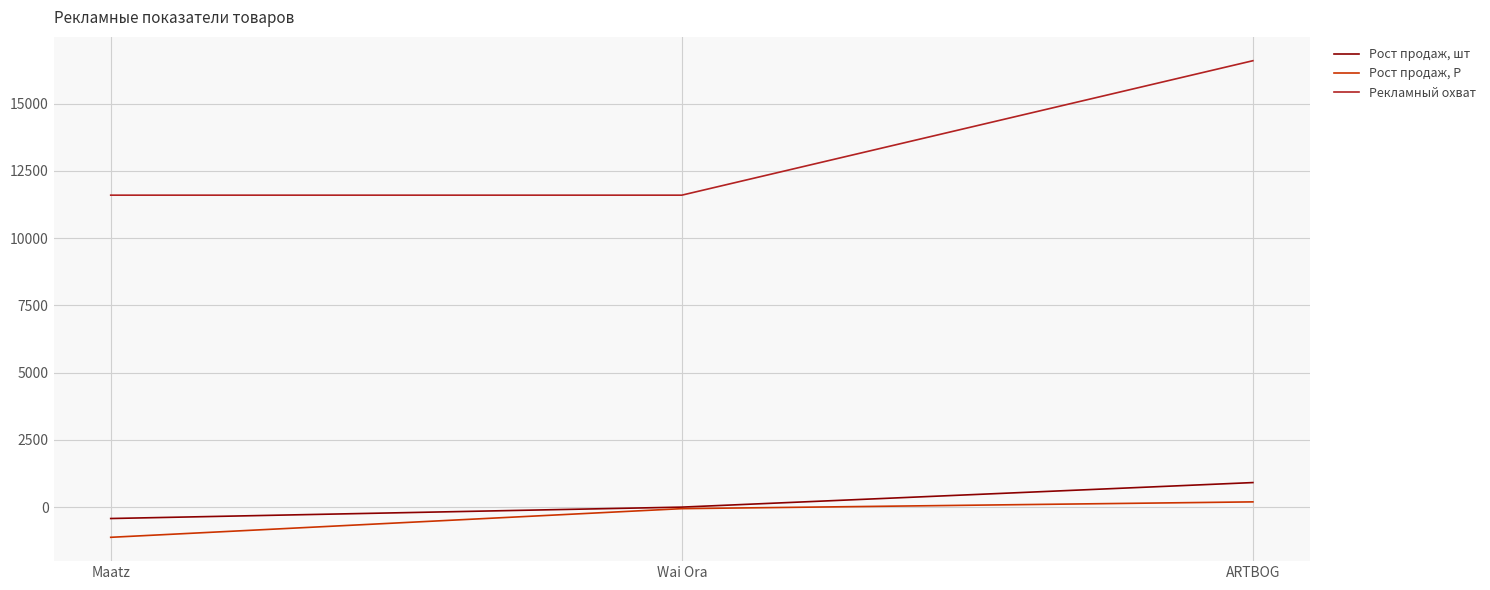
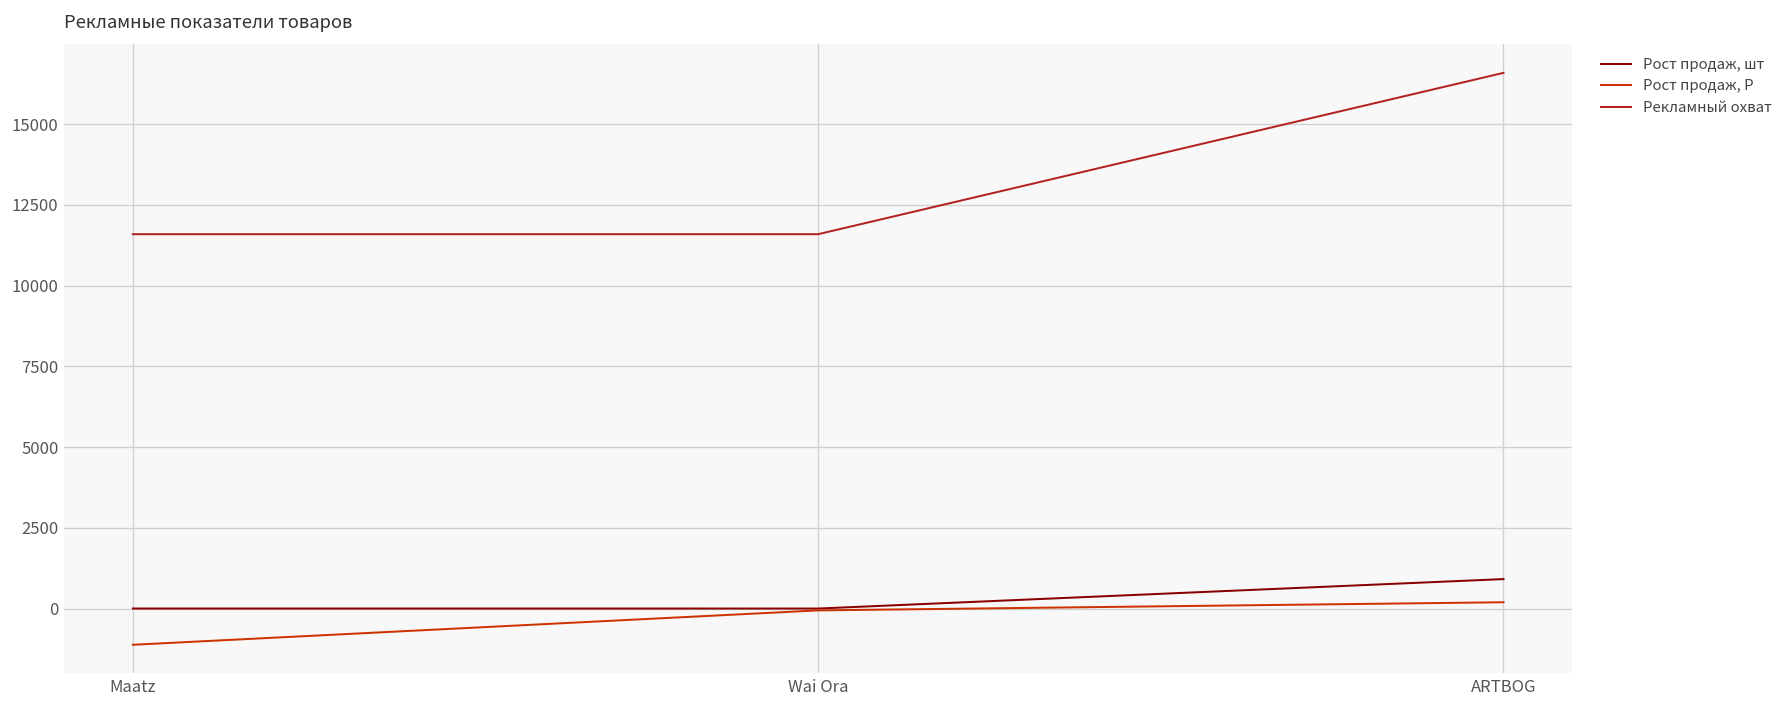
Рост продаж, шт, Maatz: -400 -> 0
